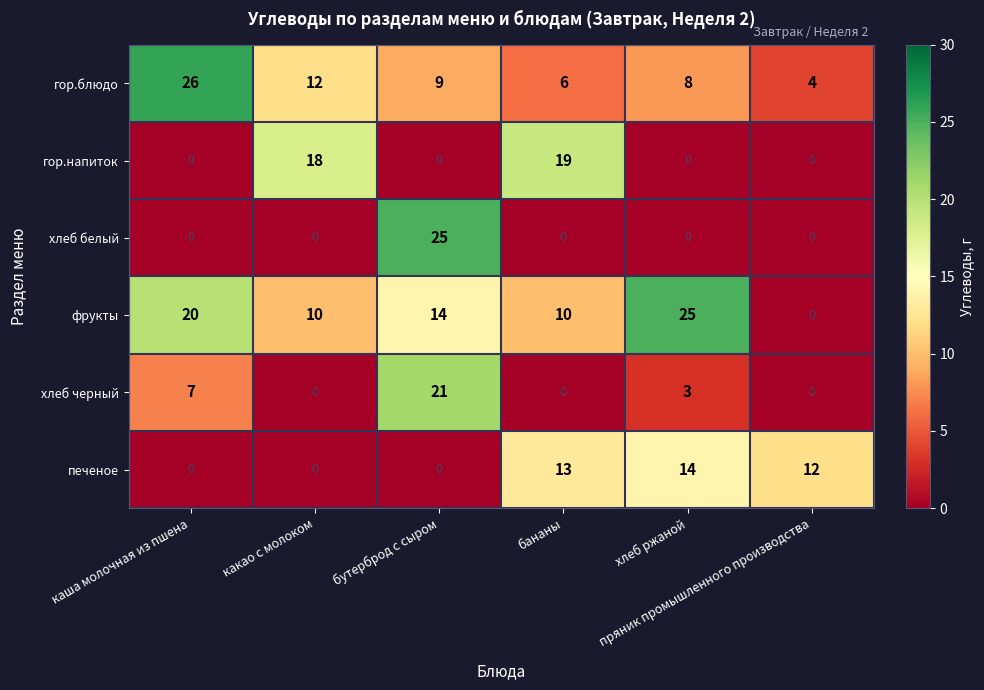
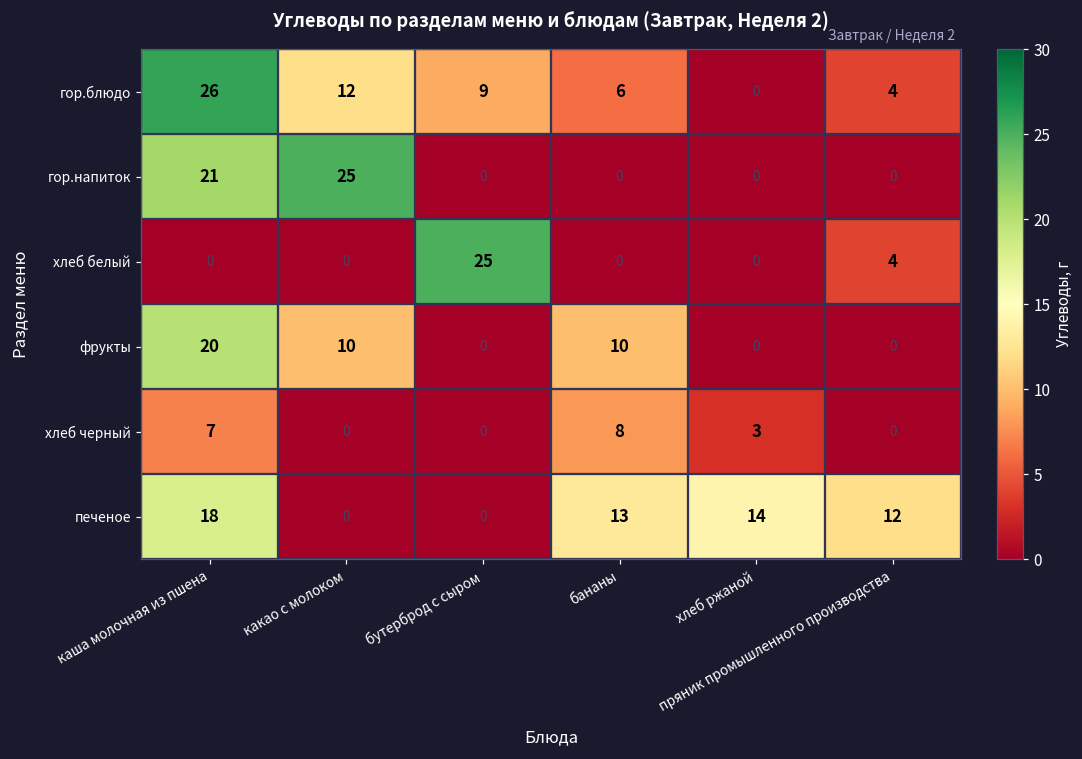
гор.блюдо, хлеб ржаной: 8 -> 0
гор.напиток, каша молочная из пшена: 0 -> 21
гор.напиток, какао с молоком: 18 -> 25
гор.напиток, бананы: 19 -> 0
хлеб белый, пряник промышленного производства: 0 -> 4
фрукты, бутерброд с сыром: 14 -> 0
фрукты, хлеб ржаной: 25 -> 0
хлеб черный, бутерброд с сыром: 21 -> 0
хлеб черный, бананы: 0 -> 8
печеное, каша молочная из пшена: 0 -> 18
